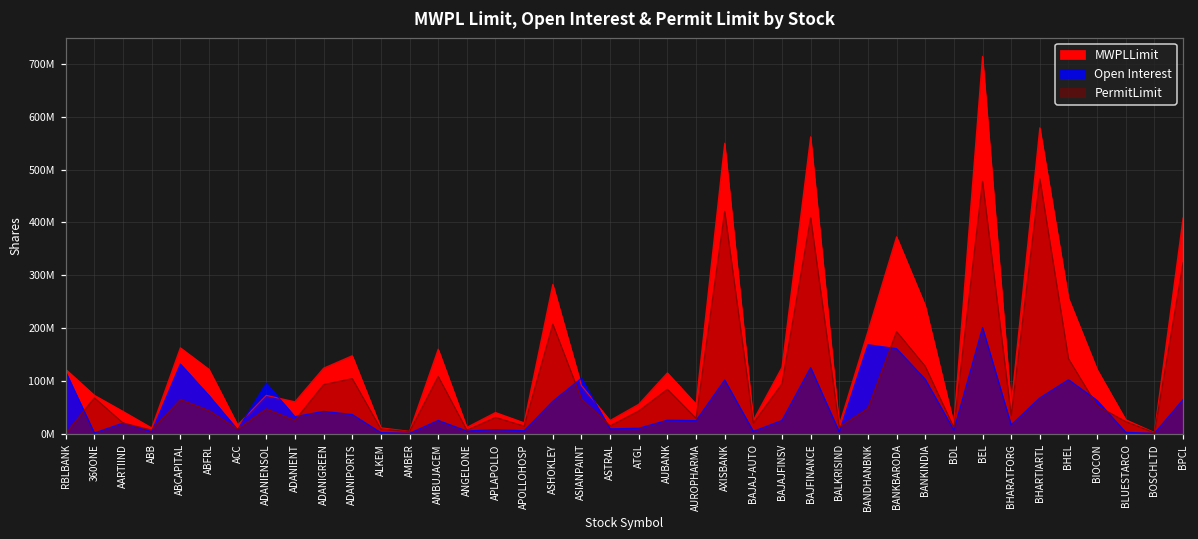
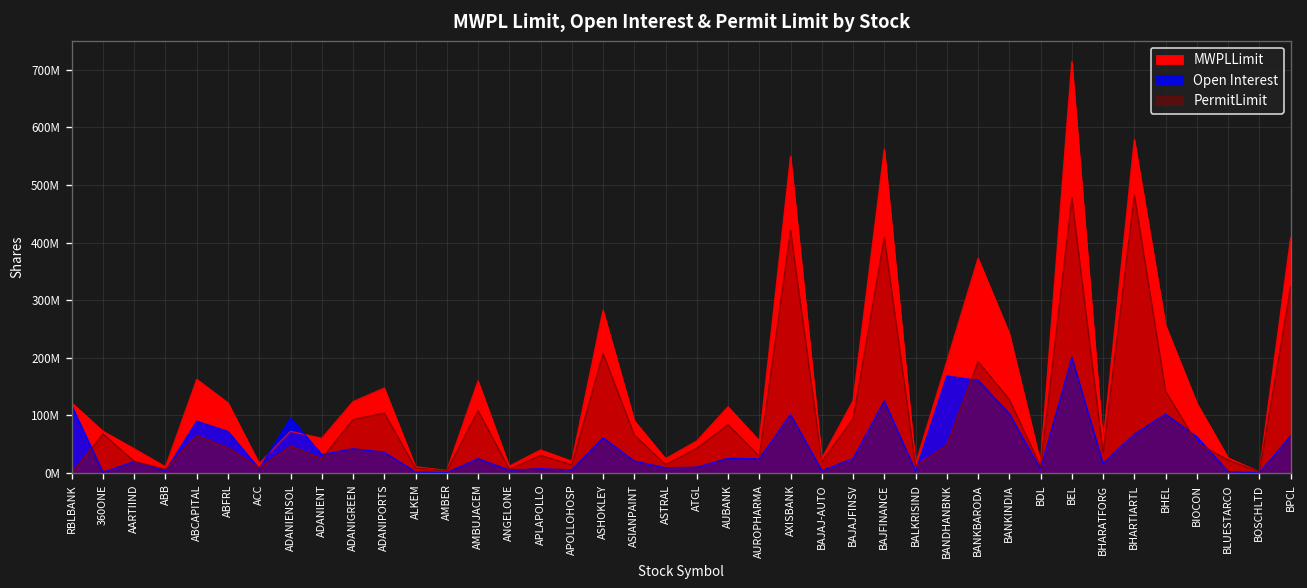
Open Interest, ABCAPITAL: 130000000 -> 90000000
Open Interest, ASIANPAINT: 100000000 -> 20000000
